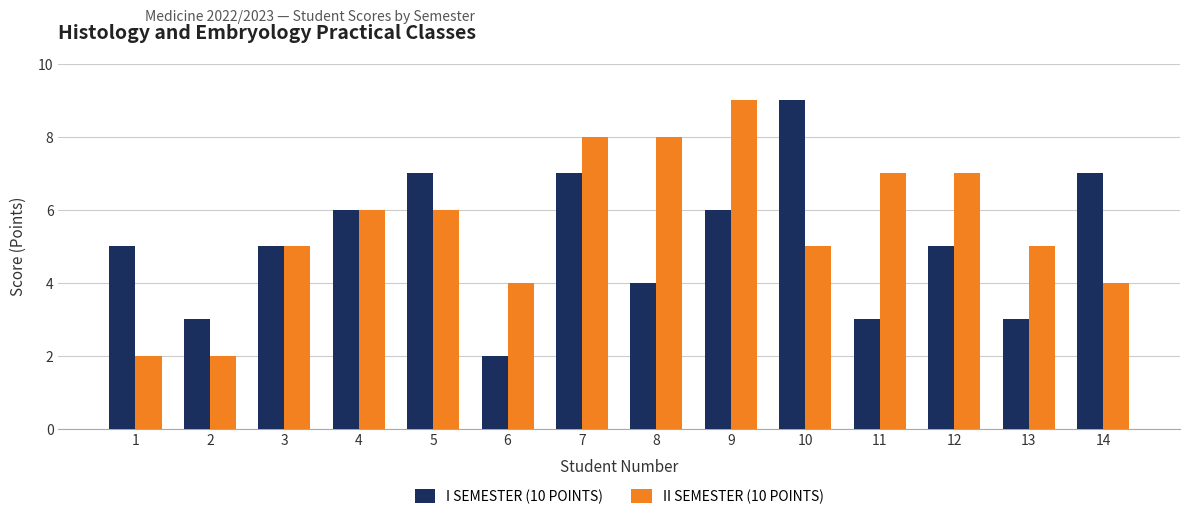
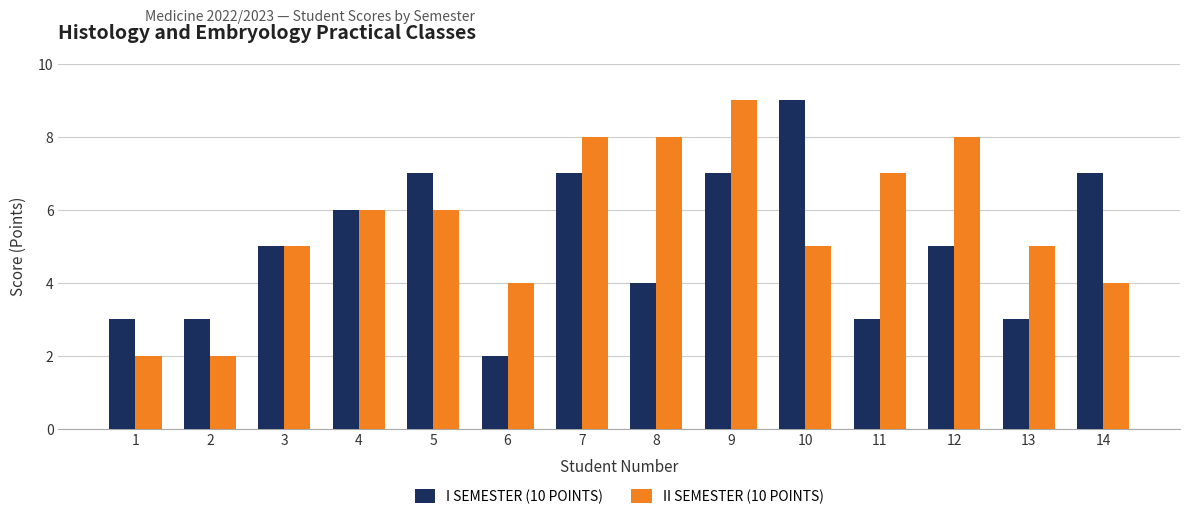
I SEMESTER (10 POINTS), 1: 5 -> 3
I SEMESTER (10 POINTS), 9: 6 -> 7
II SEMESTER (10 POINTS), 12: 7 -> 8
